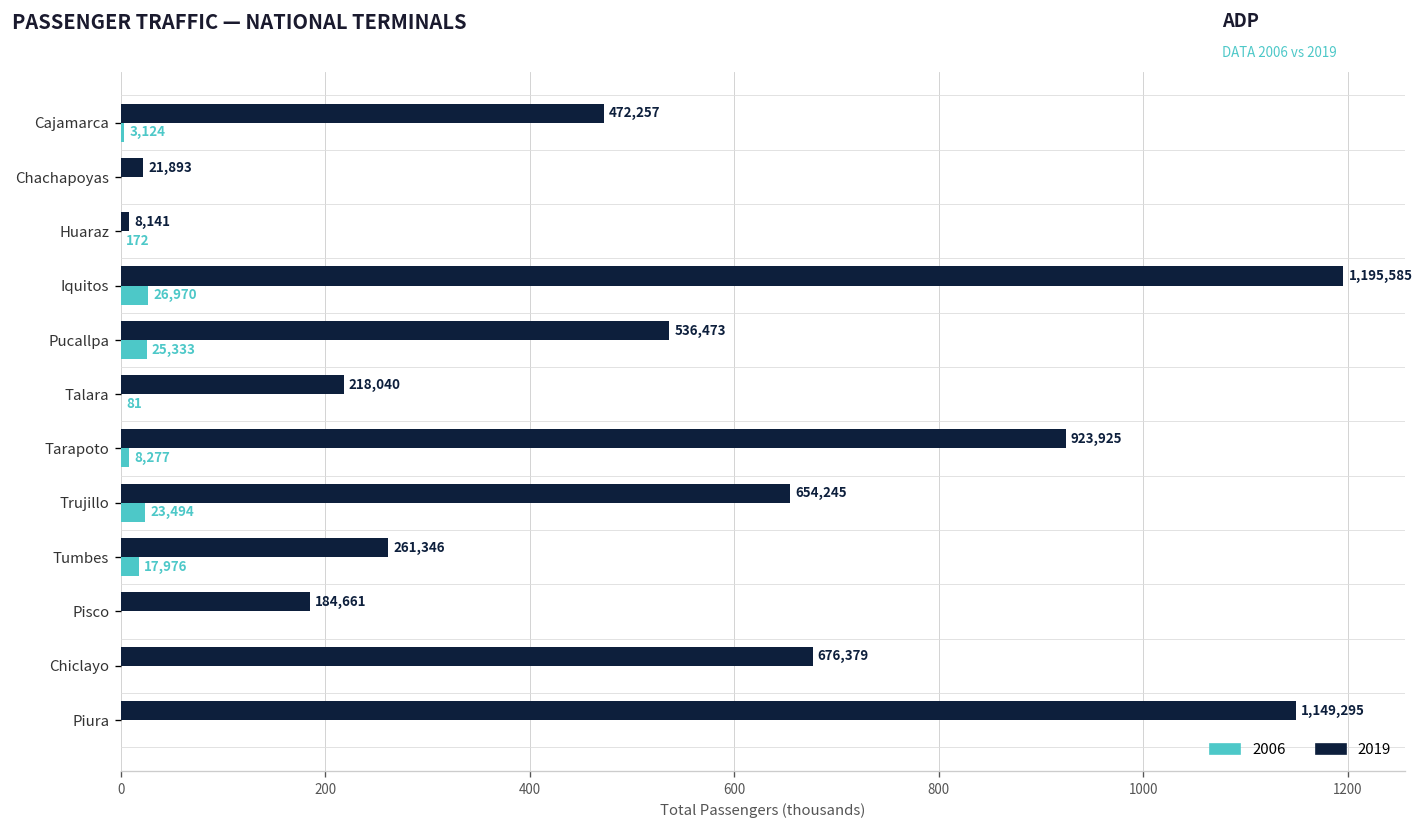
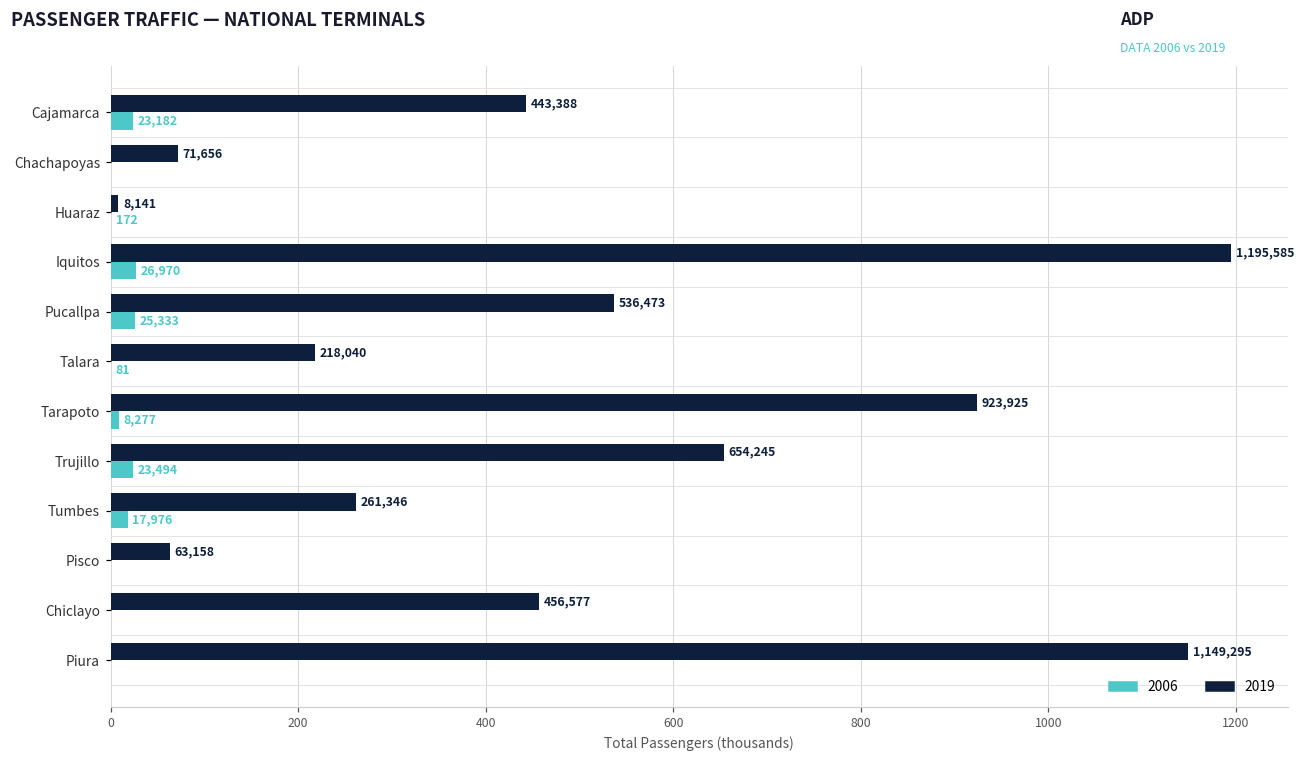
2019, Cajamarca: 472,257 -> 443,388
2006, Cajamarca: 3,124 -> 23,182
2019, Chachapoyas: 21,893 -> 71,656
2019, Pisco: 184,661 -> 63,158
2019, Chiclayo: 676,379 -> 456,577
